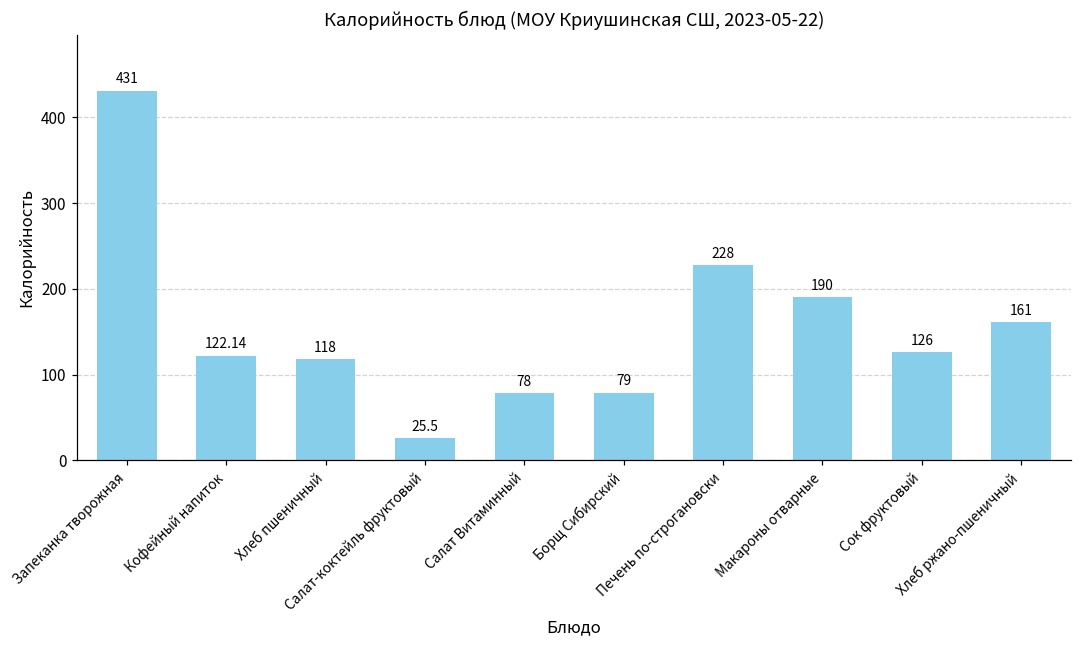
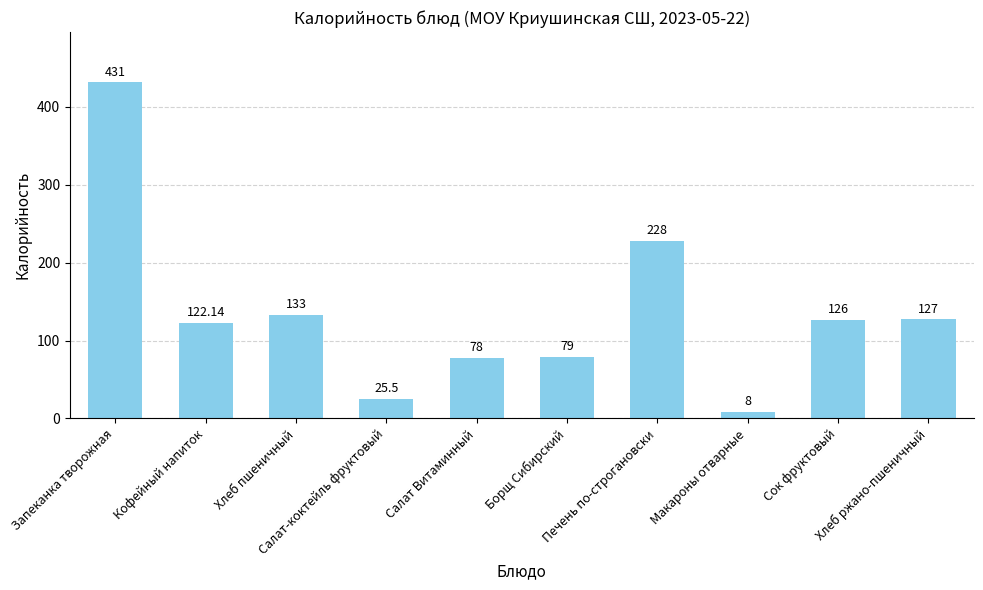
Хлеб пшеничный: 118 -> 133
Макароны отварные: 190 -> 8
Хлеб ржано-пшеничный: 161 -> 127
